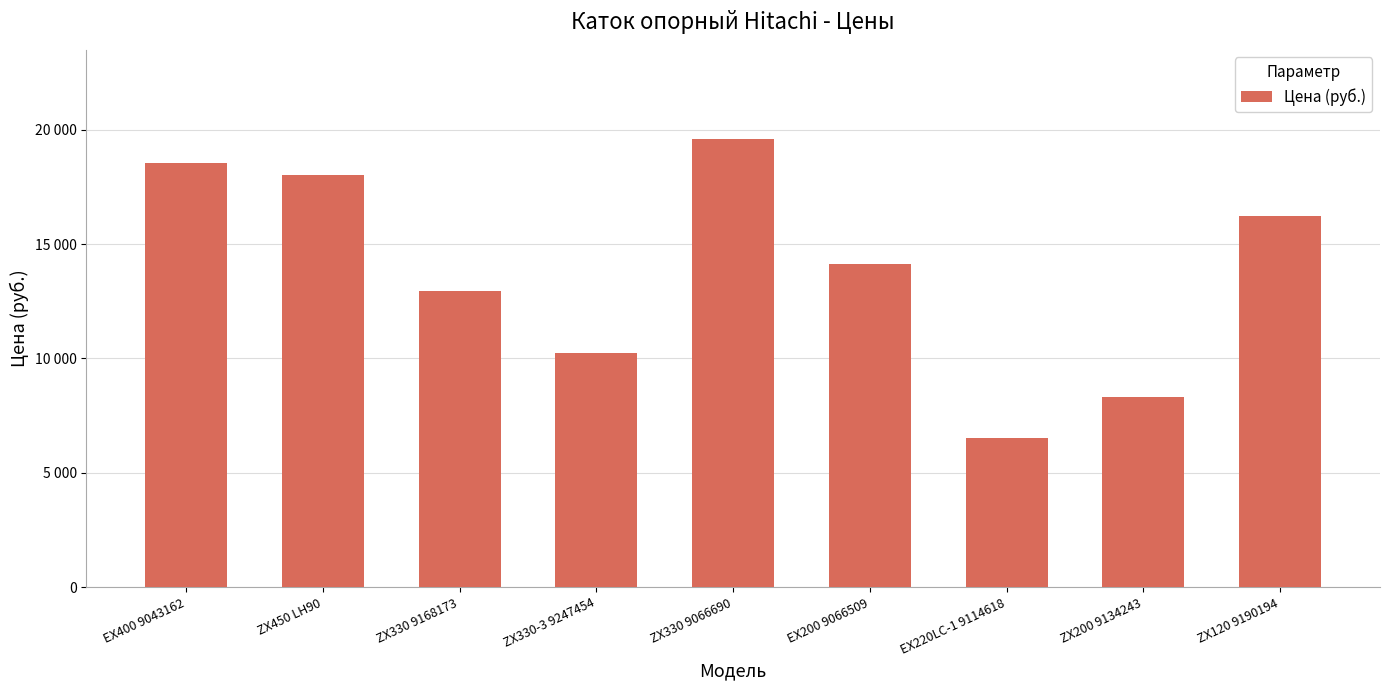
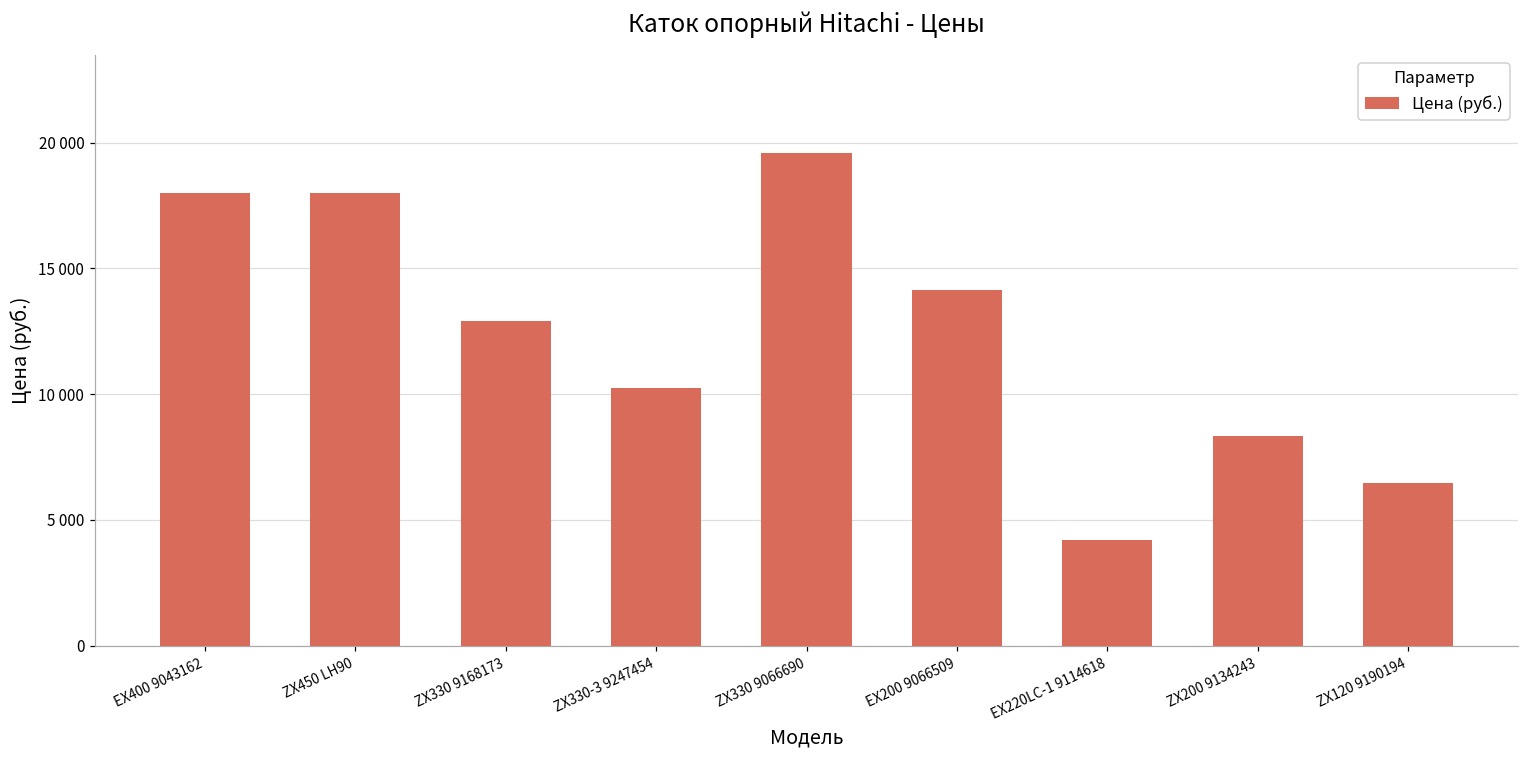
EX400 9043162: 18600 -> 18000
EX220LC-1 9114618: 6500 -> 4200
ZX120 9190194: 16200 -> 6500
